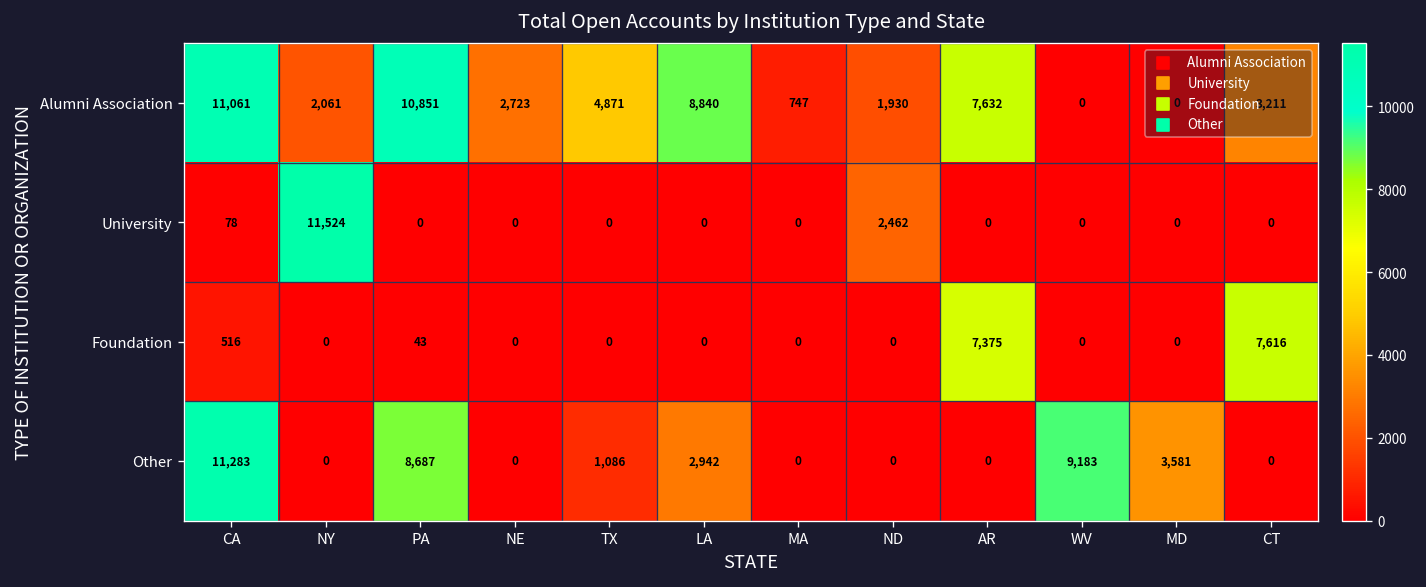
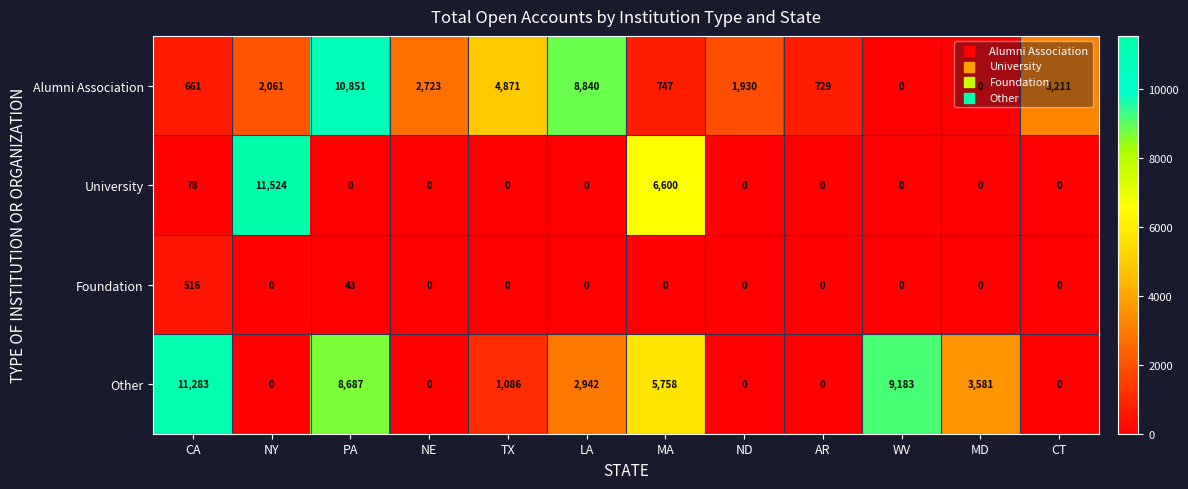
Alumni Association, CA: 11,061 -> 661
Alumni Association, AR: 7,632 -> 729
University, MA: 0 -> 6,600
University, ND: 2,462 -> 0
Foundation, AR: 7,375 -> 0
Foundation, CT: 7,616 -> 0
Other, MA: 0 -> 5,758
